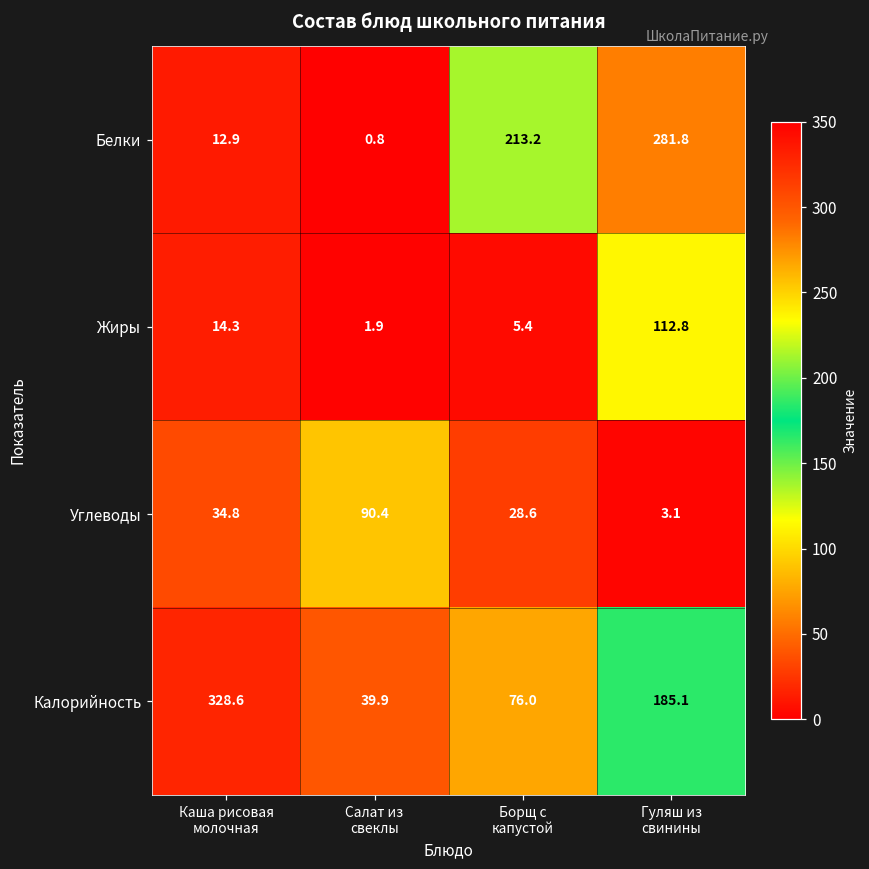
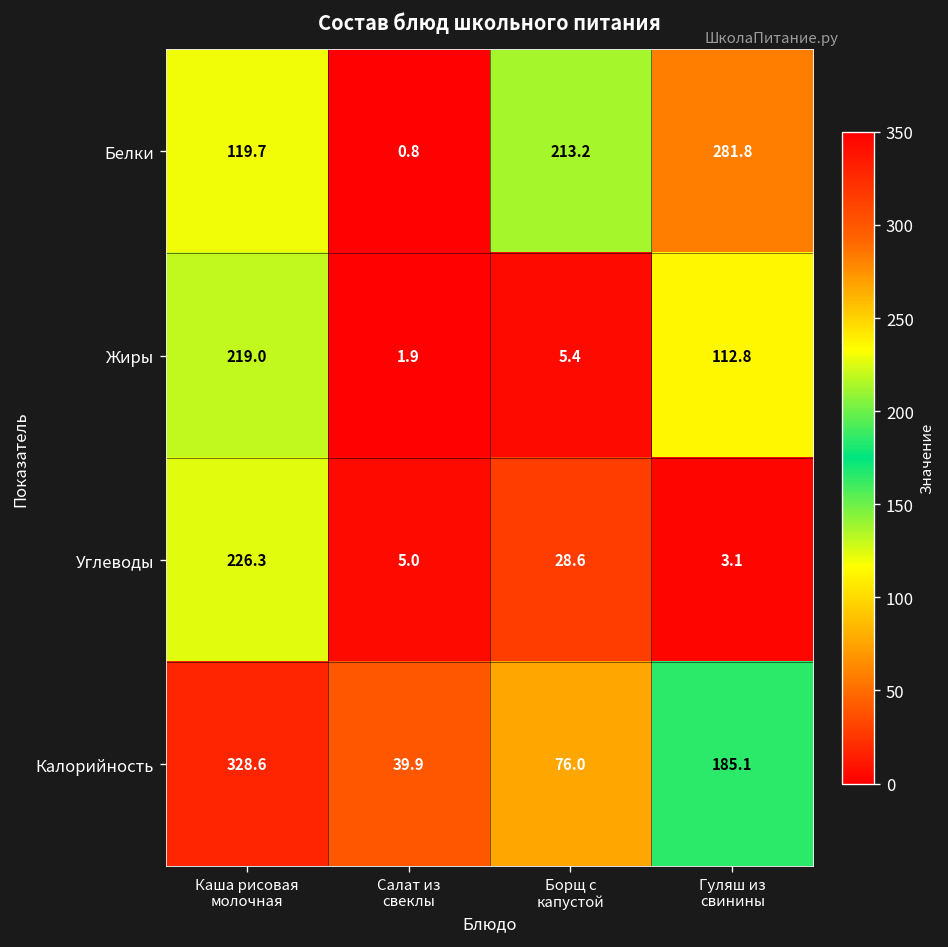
Белки, Каша рисовая молочная: 12.9 -> 119.7
Жиры, Каша рисовая молочная: 14.3 -> 219.0
Углеводы, Каша рисовая молочная: 34.8 -> 226.3
Углеводы, Салат из свеклы: 90.4 -> 5.0
